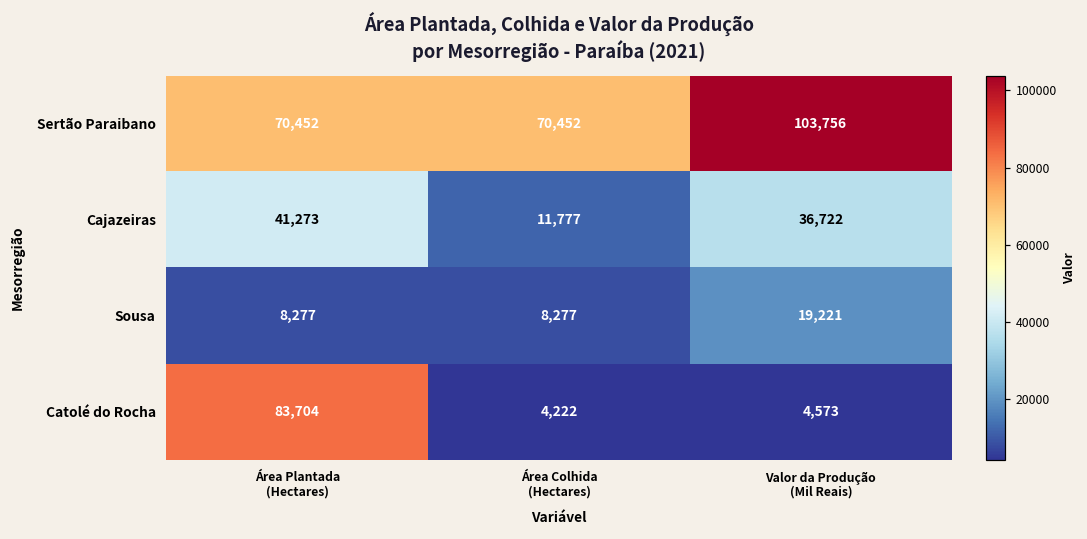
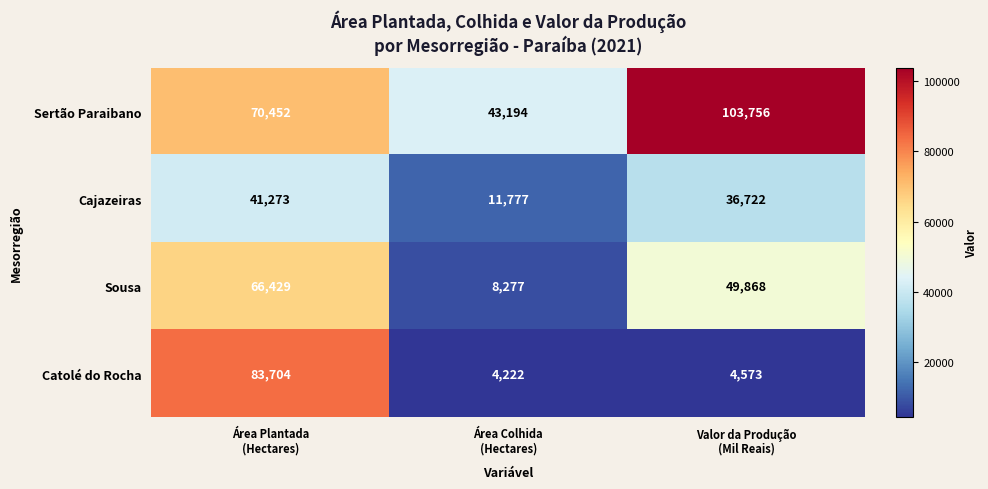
Sertão Paraibano, Área Colhida (Hectares): 70,452 -> 43,194
Sousa, Área Plantada (Hectares): 8,277 -> 66,429
Sousa, Valor da Produção (Mil Reais): 19,221 -> 49,868
